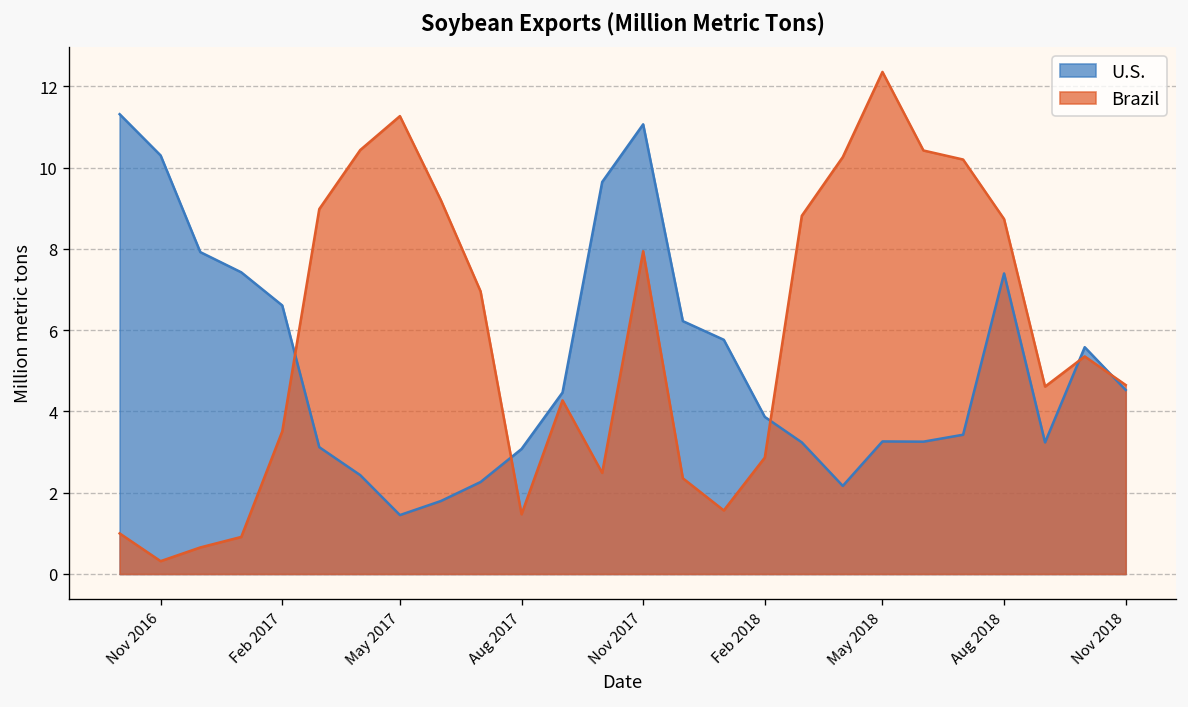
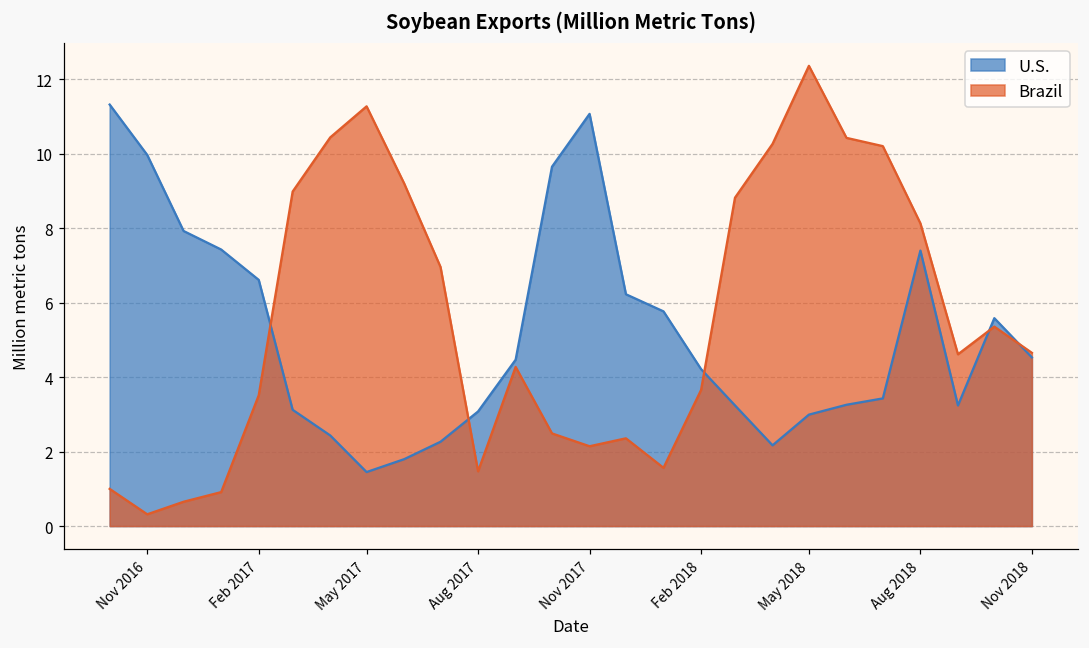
U.S., Nov 2016: 10.3 -> 10.0
Brazil, Nov 2017: 7.9 -> 2.1
U.S., Feb 2018: 3.9 -> 4.2
Brazil, Feb 2018: 2.9 -> 3.7
U.S., May 2018: 3.3 -> 3.0
Brazil, Aug 2018: 8.7 -> 8.1
